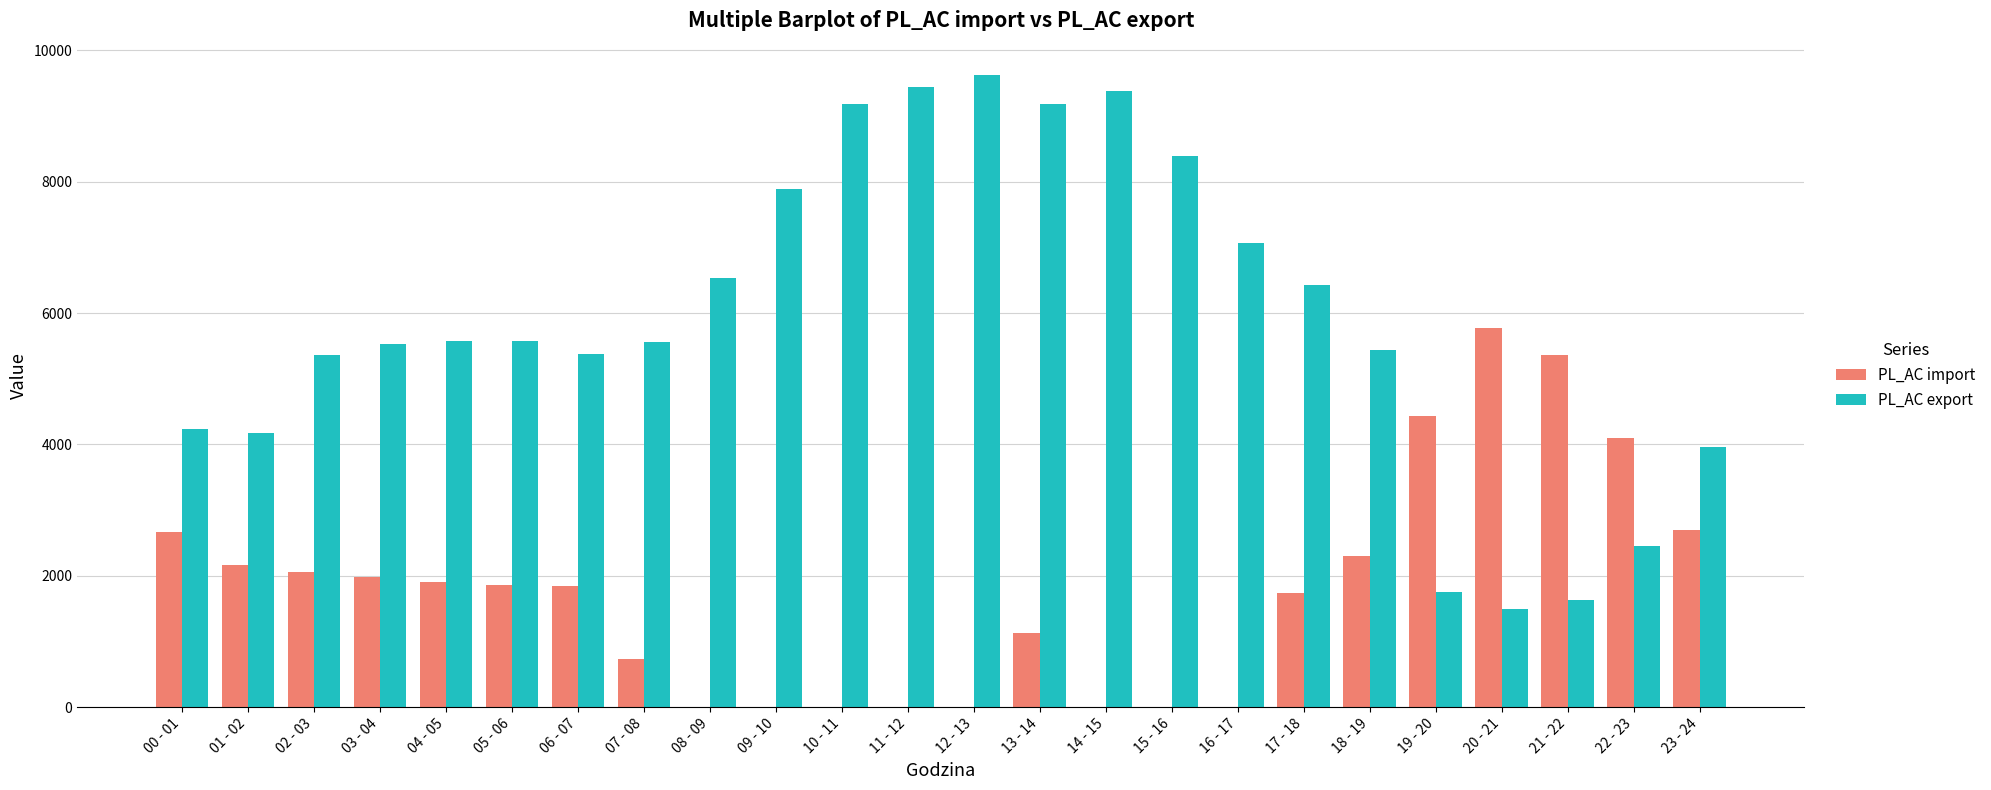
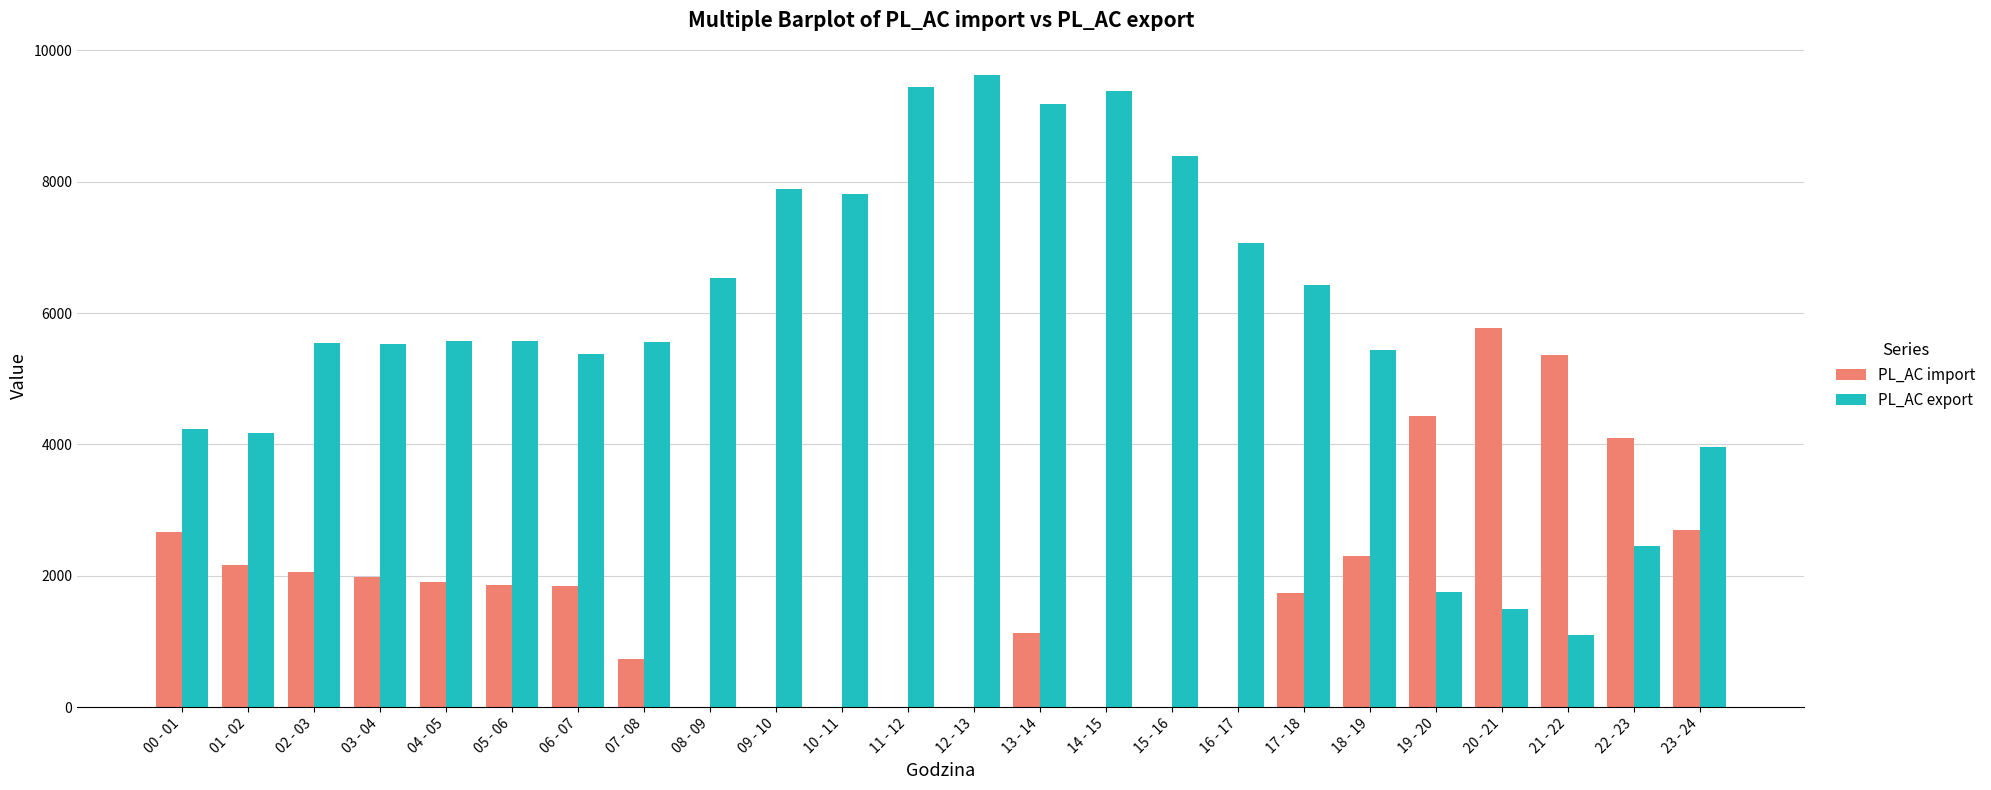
PL_AC export, 02 - 03: 5400 -> 5500
PL_AC export, 10 - 11: 9200 -> 7800
PL_AC export, 21 - 22: 1600 -> 1100
